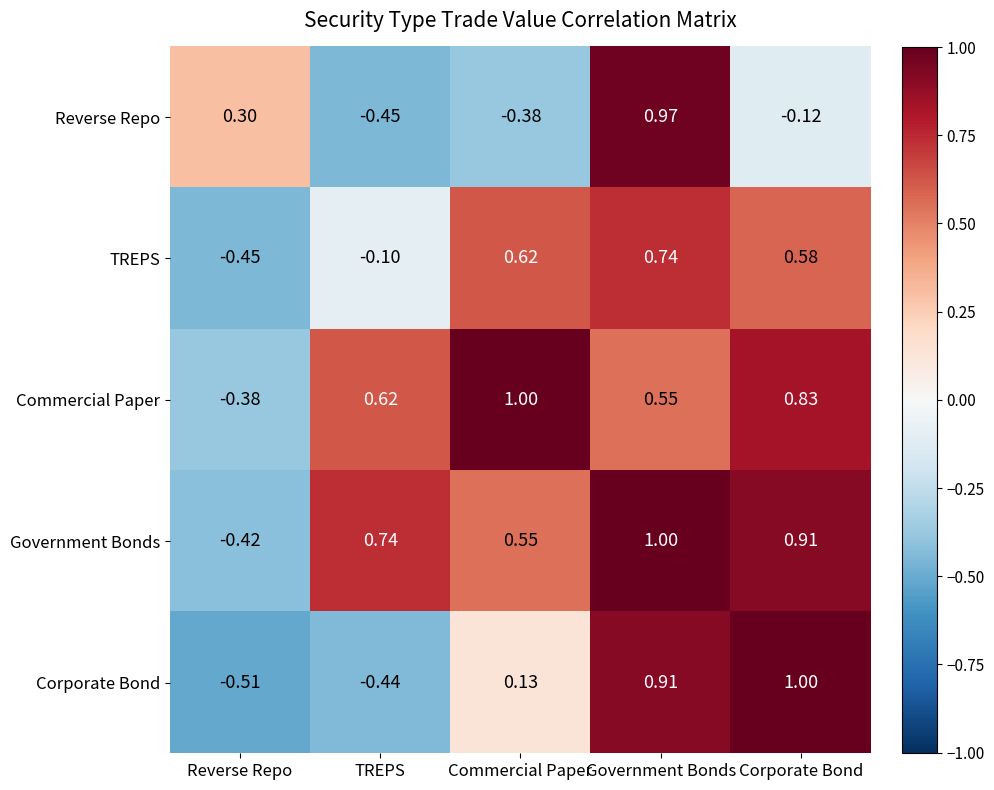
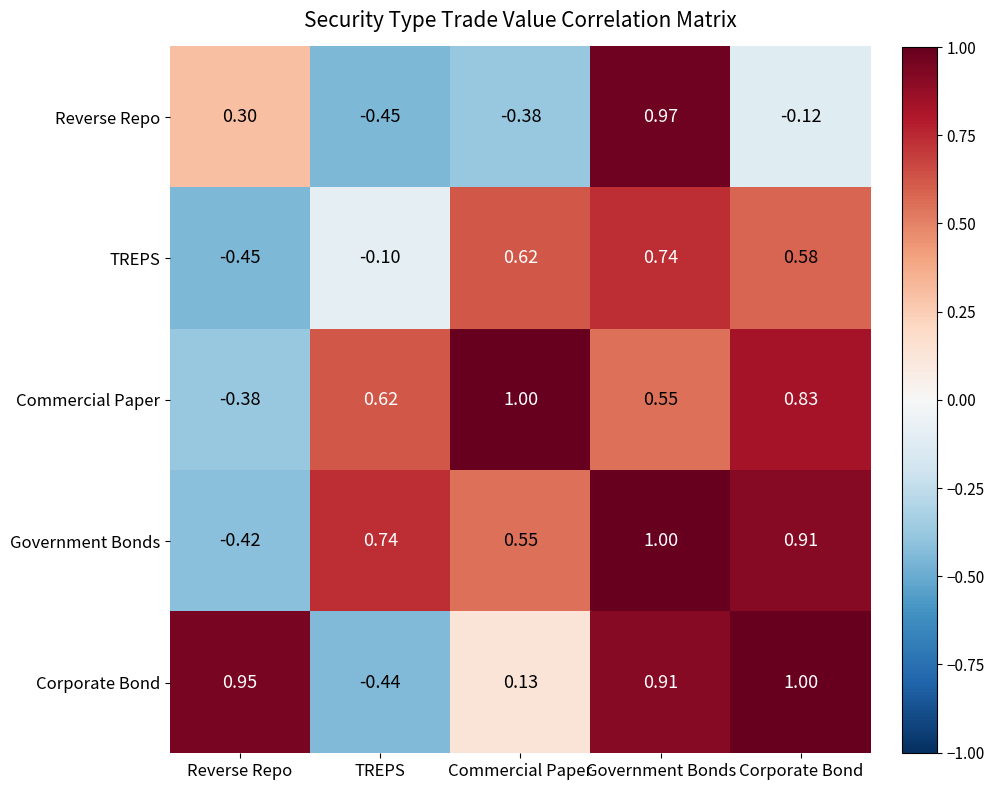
Corporate Bond, Reverse Repo: -0.51 -> 0.95
